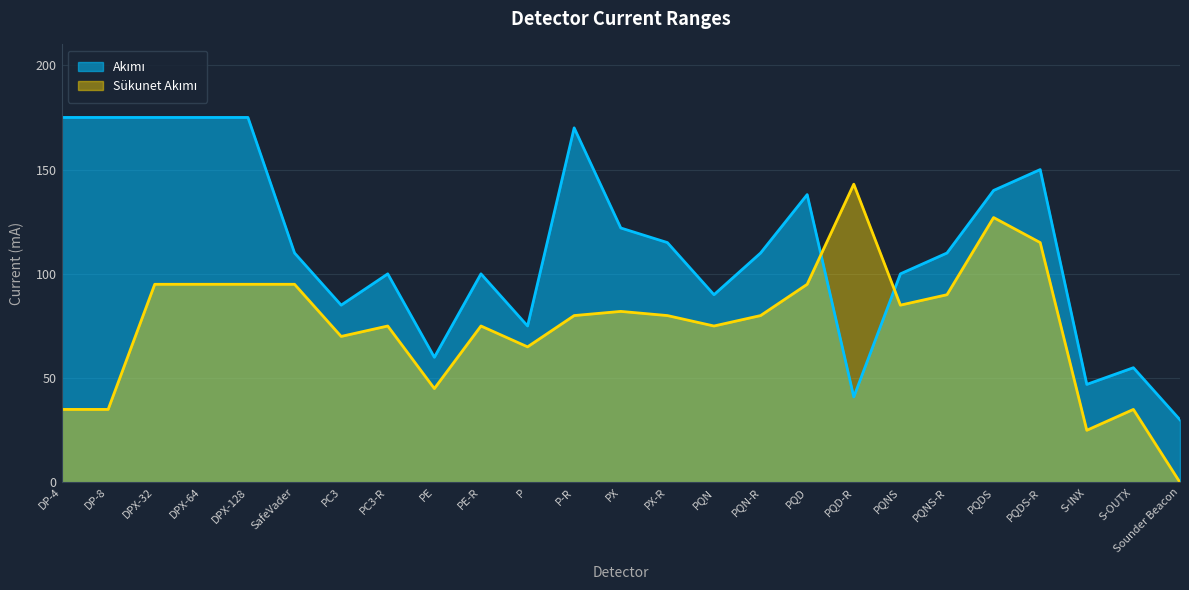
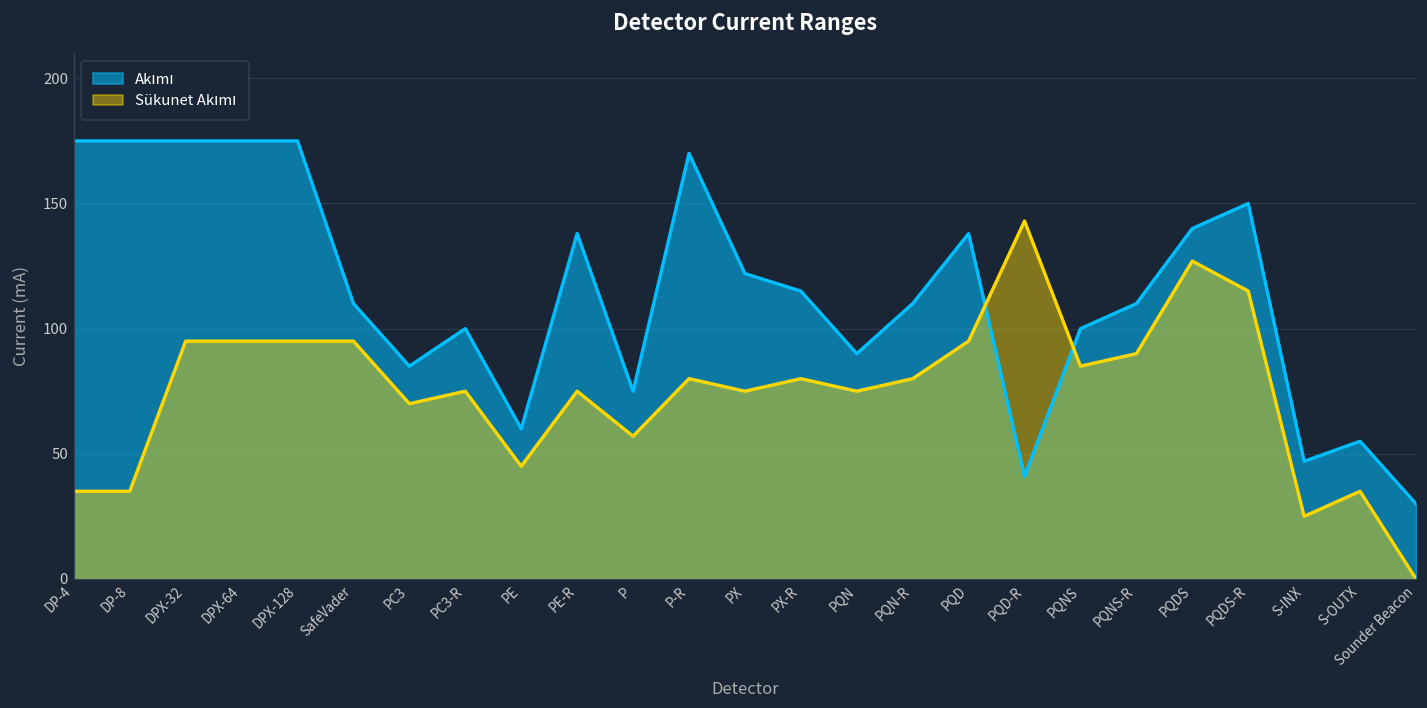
Akımı, PE-R: 100 -> 138
Sükunet Akımı, P: 65 -> 57
Sükunet Akımı, PX: 82 -> 75
